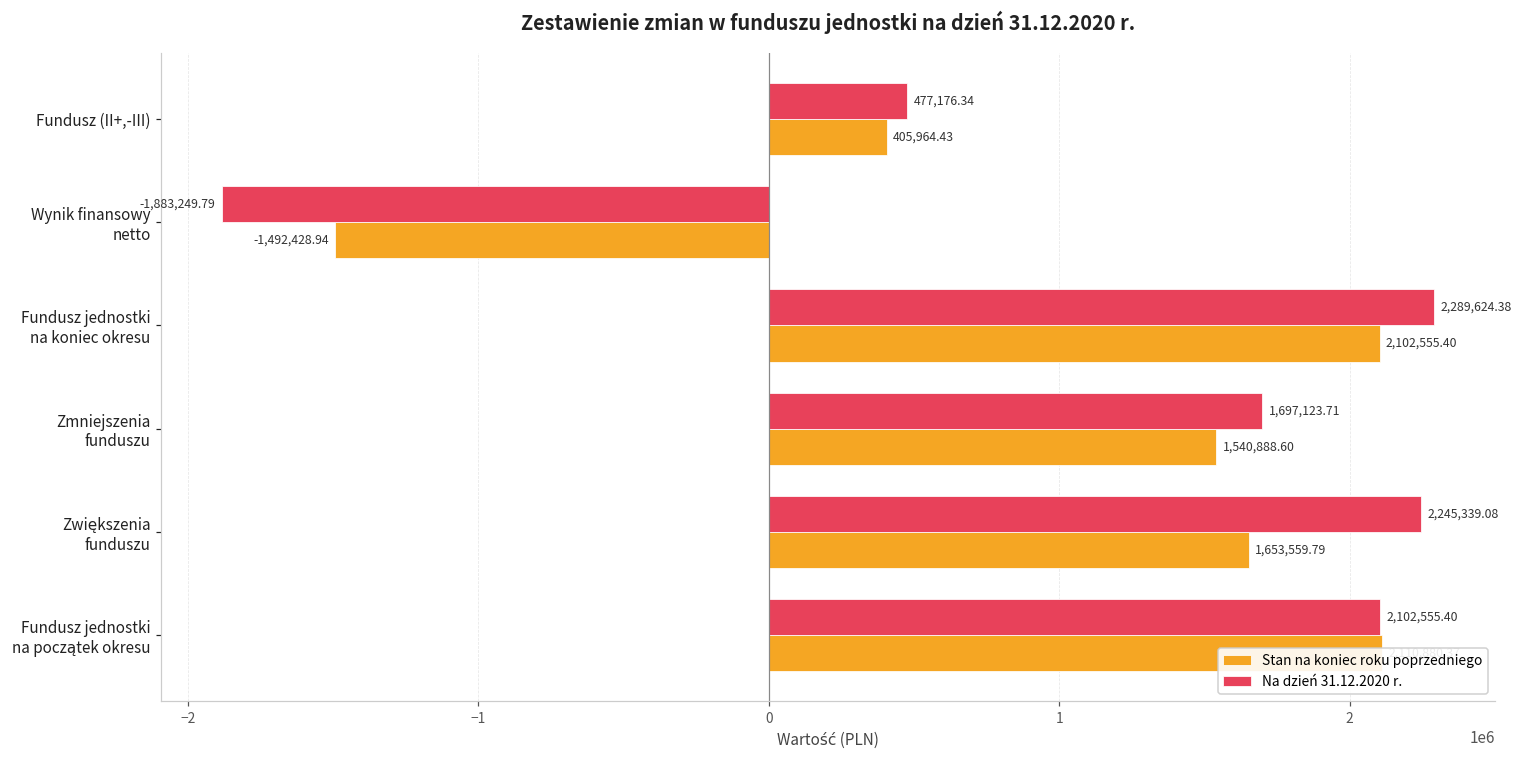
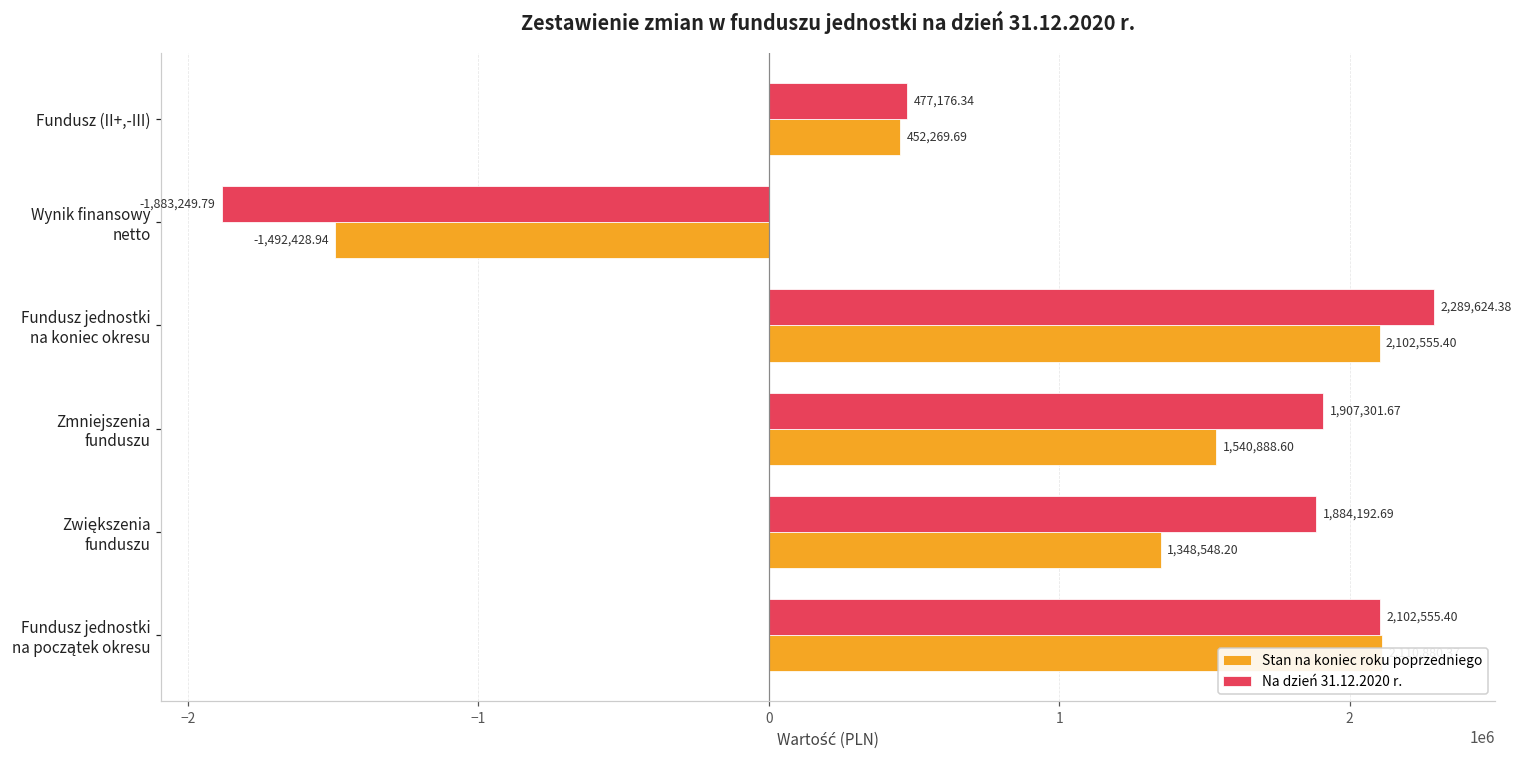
Stan na koniec roku poprzedniego, Fundusz (II+,-III): 405,964.43 -> 452,269.69
Na dzień 31.12.2020 r., Zmniejszenia funduszu: 1,697,123.71 -> 1,907,301.67
Na dzień 31.12.2020 r., Zwiększenia funduszu: 2,245,339.08 -> 1,884,192.69
Stan na koniec roku poprzedniego, Zwiększenia funduszu: 1,653,559.79 -> 1,348,548.20
